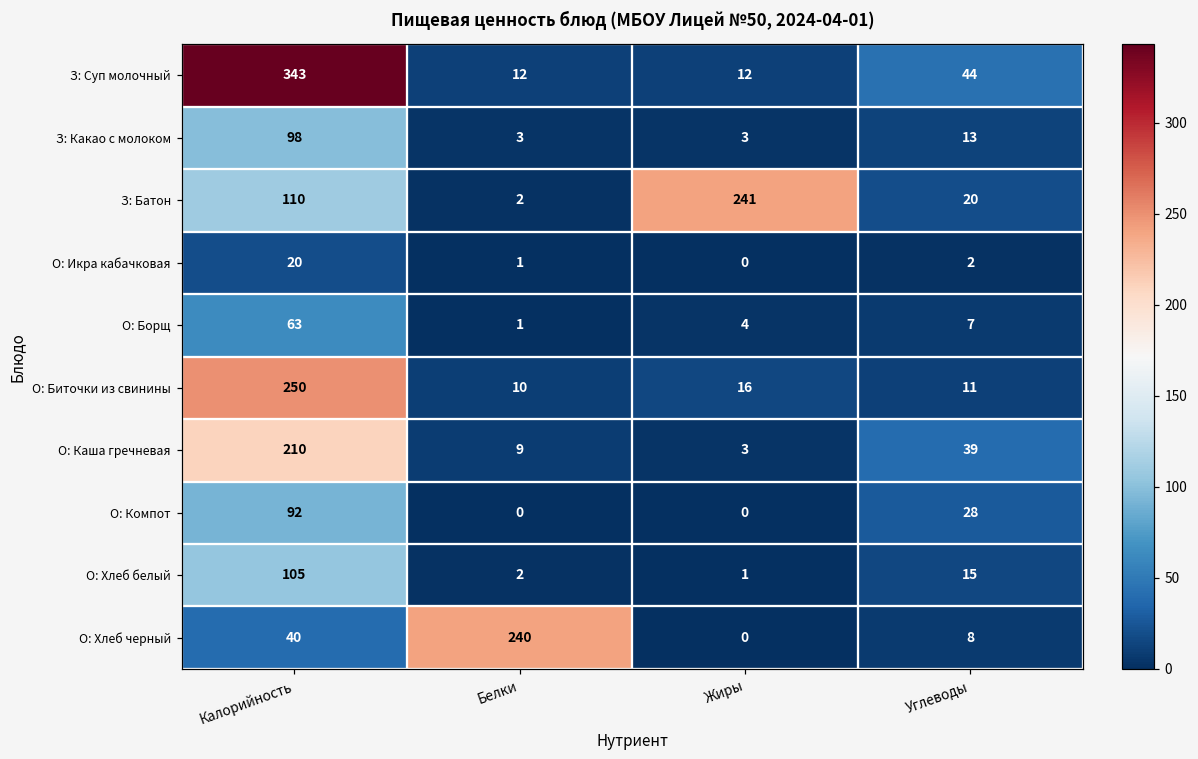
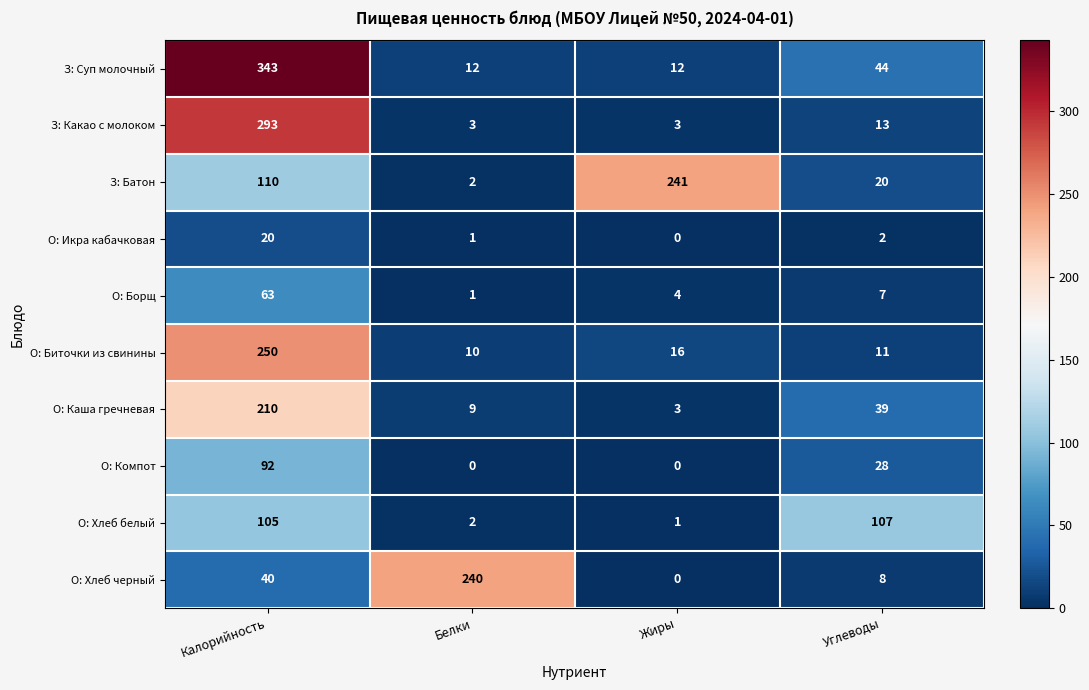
З: Какао с молоком, Калорийность: 98 -> 293
О: Хлеб белый, Углеводы: 15 -> 107
